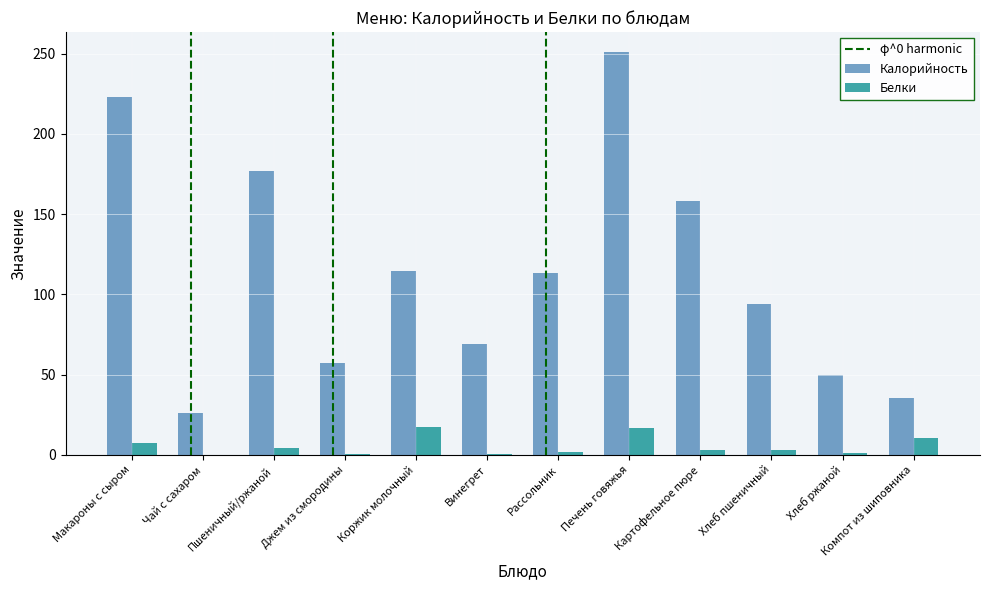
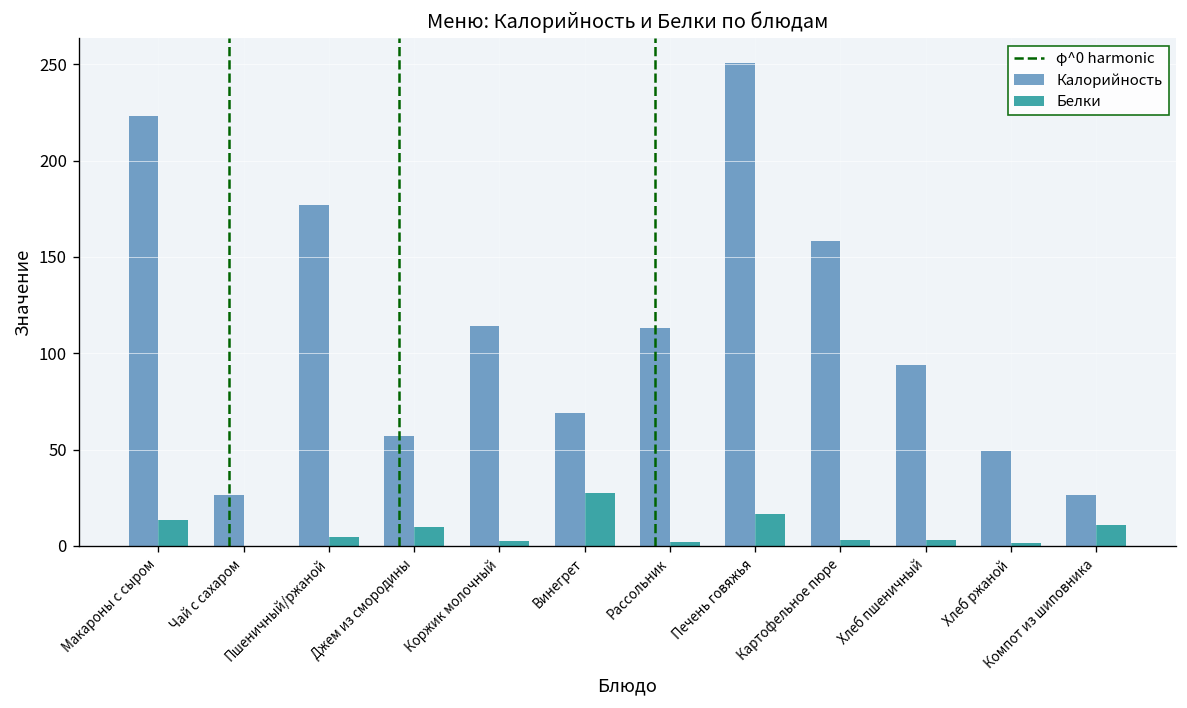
Белки, Макароны с сыром: 8 -> 13
Белки, Джем из смородины: 1 -> 10
Белки, Коржик молочный: 17 -> 3
Белки, Винегрет: 1 -> 27
Калорийность, Компот из шиповника: 35 -> 26
